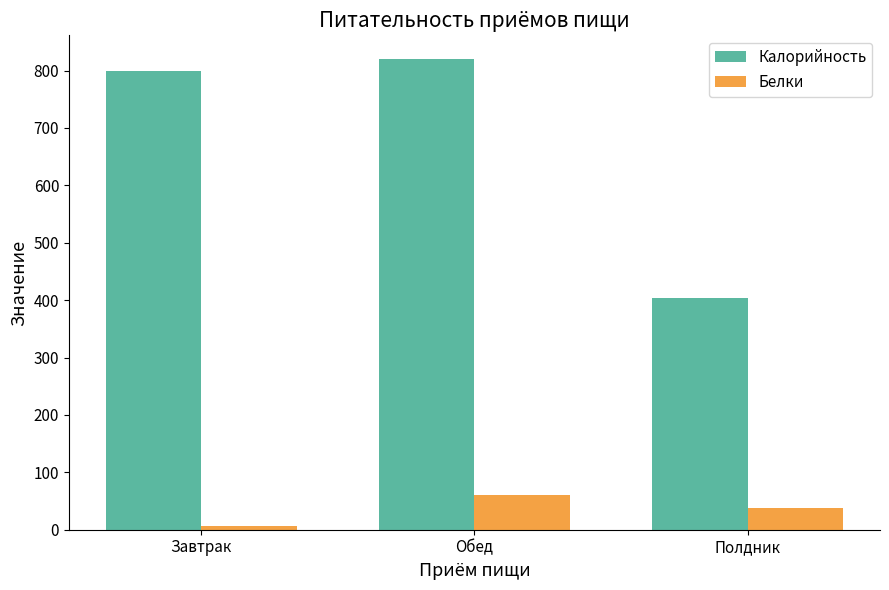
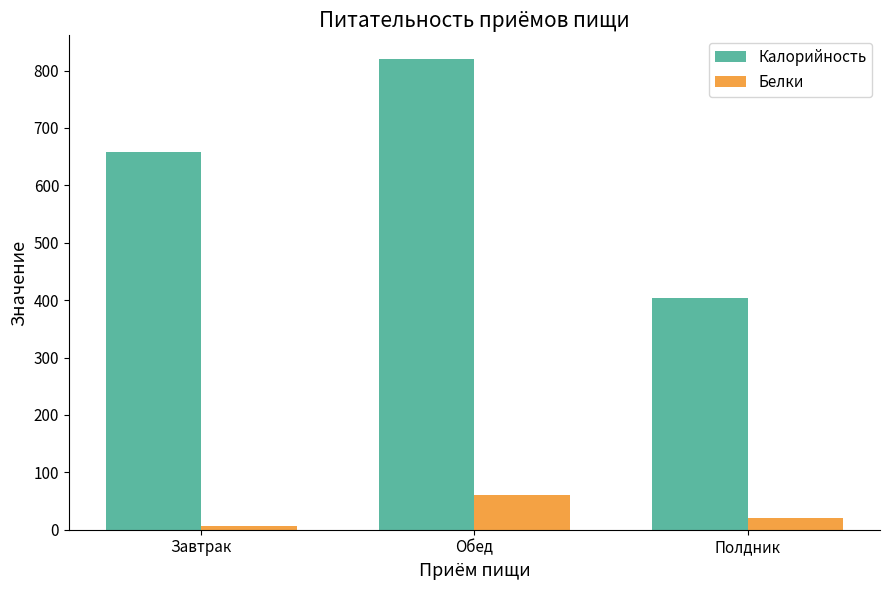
Калорийность, Завтрак: 800 -> 660
Белки, Полдник: 40 -> 20
